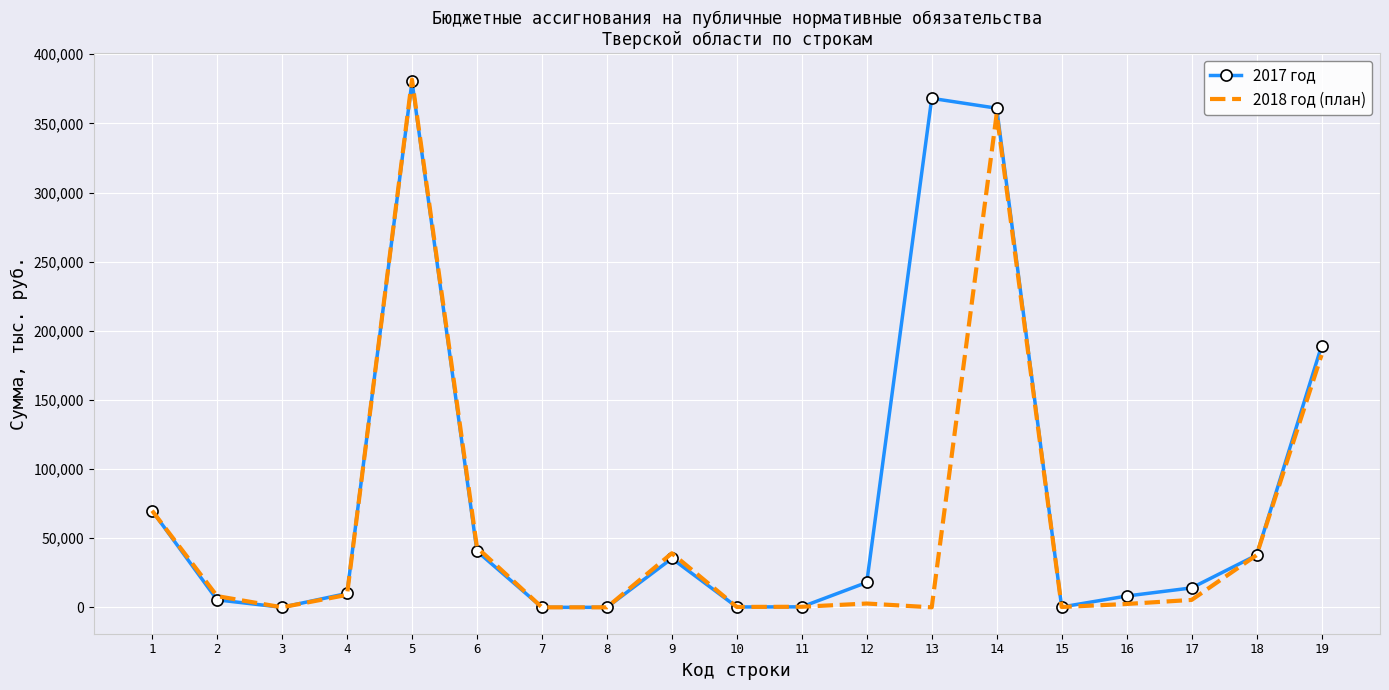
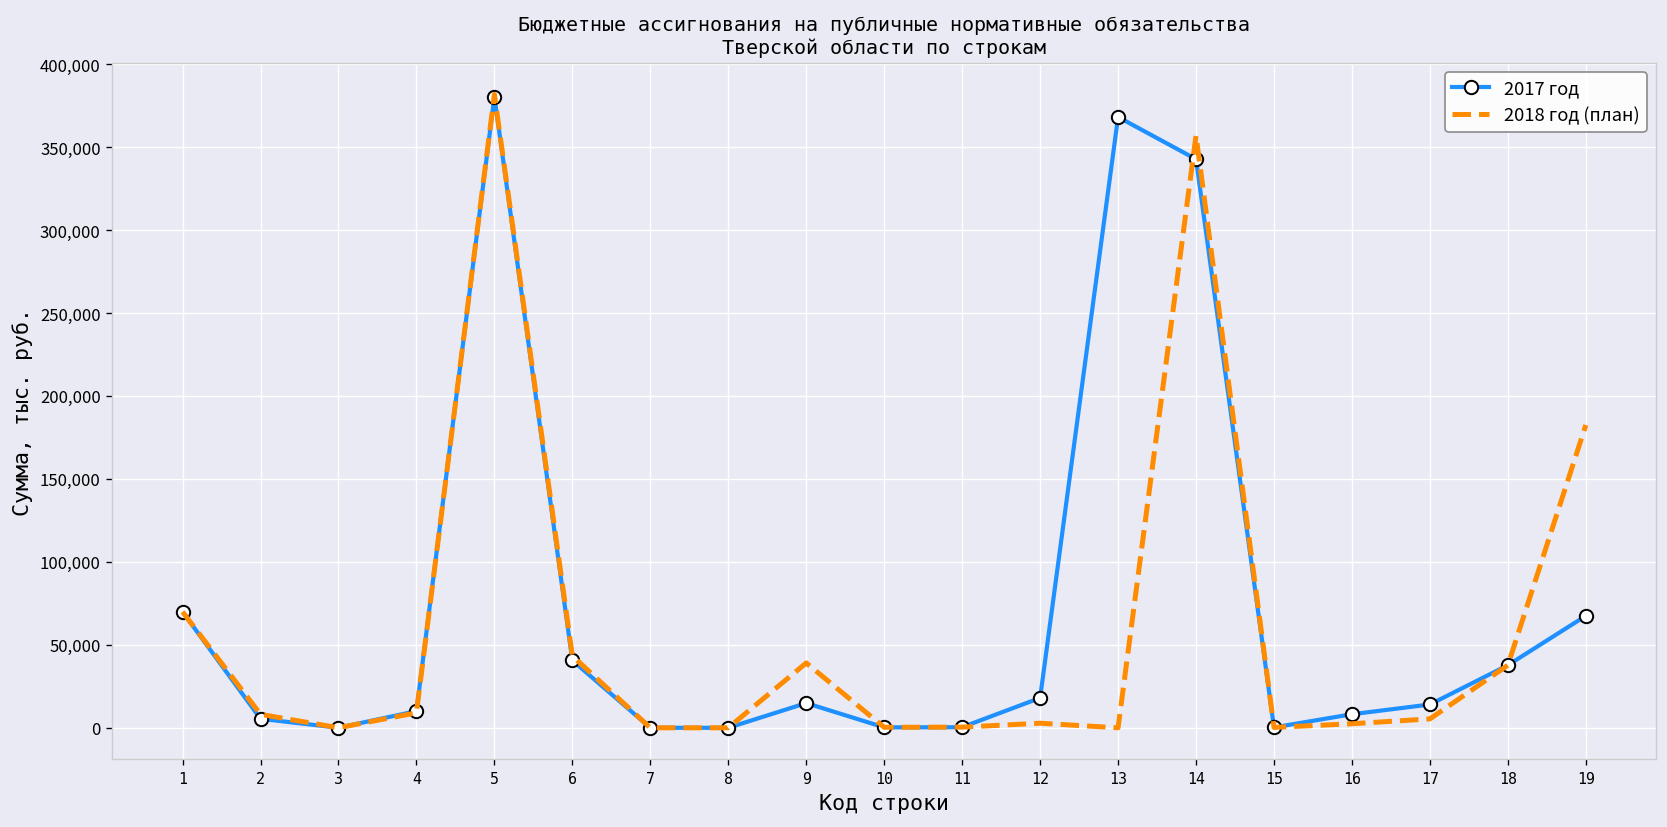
2017 год, 9: 35,000 -> 15,000
2017 год, 14: 361,000 -> 343,000
2017 год, 19: 189,000 -> 67,000
